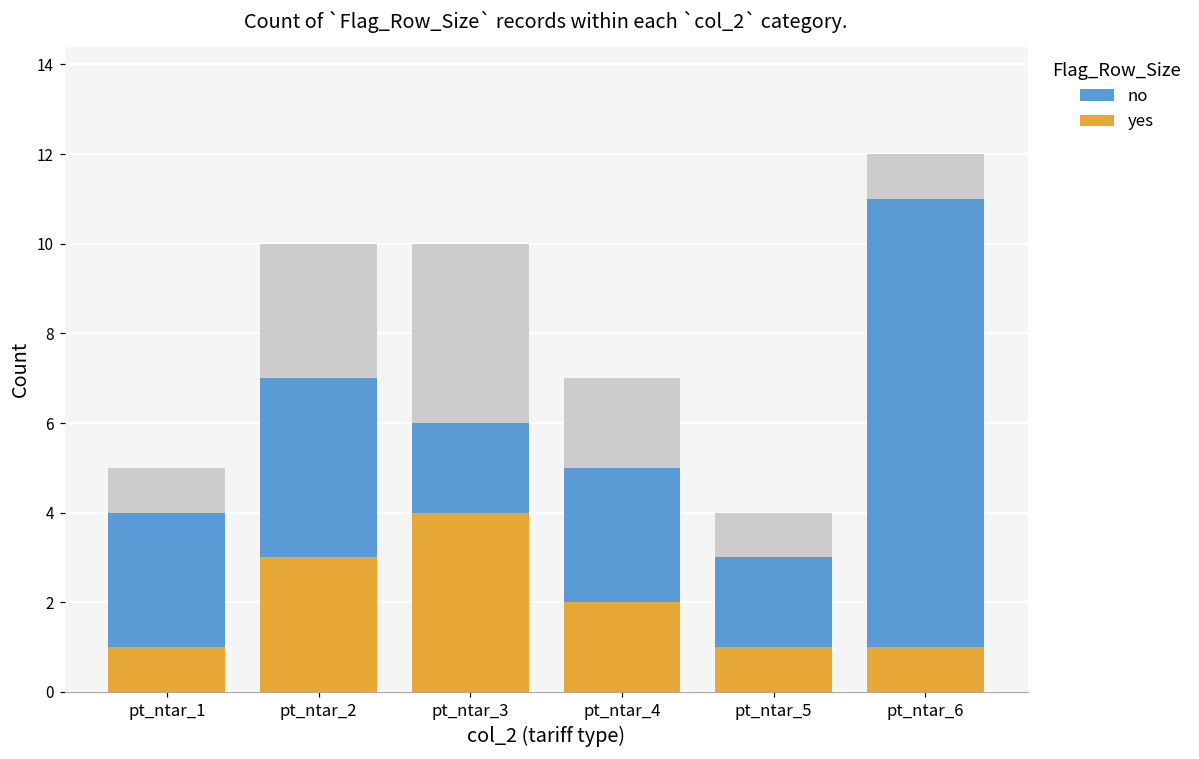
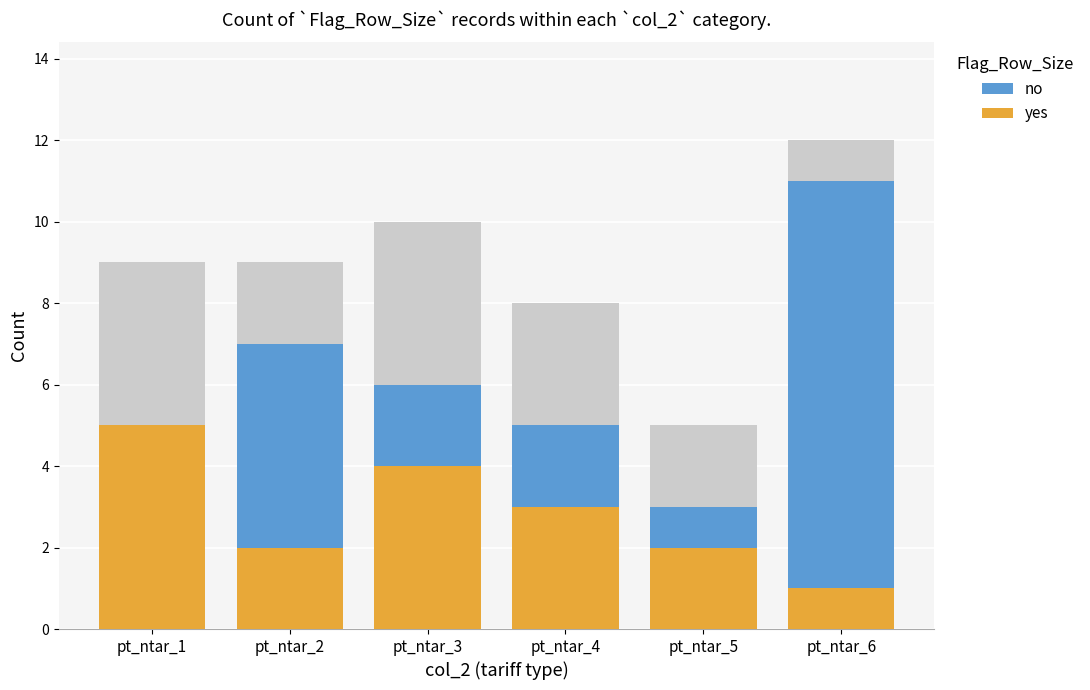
yes, pt_ntar_1: 1 -> 5
yes, pt_ntar_2: 3 -> 2
yes, pt_ntar_4: 2 -> 3
yes, pt_ntar_5: 1 -> 2
